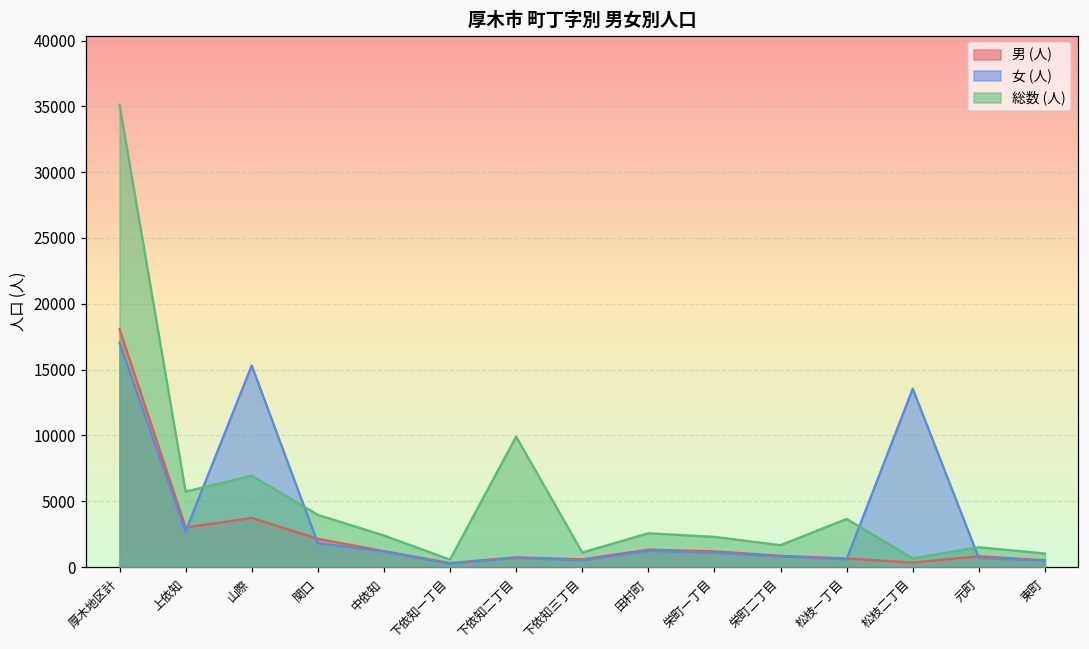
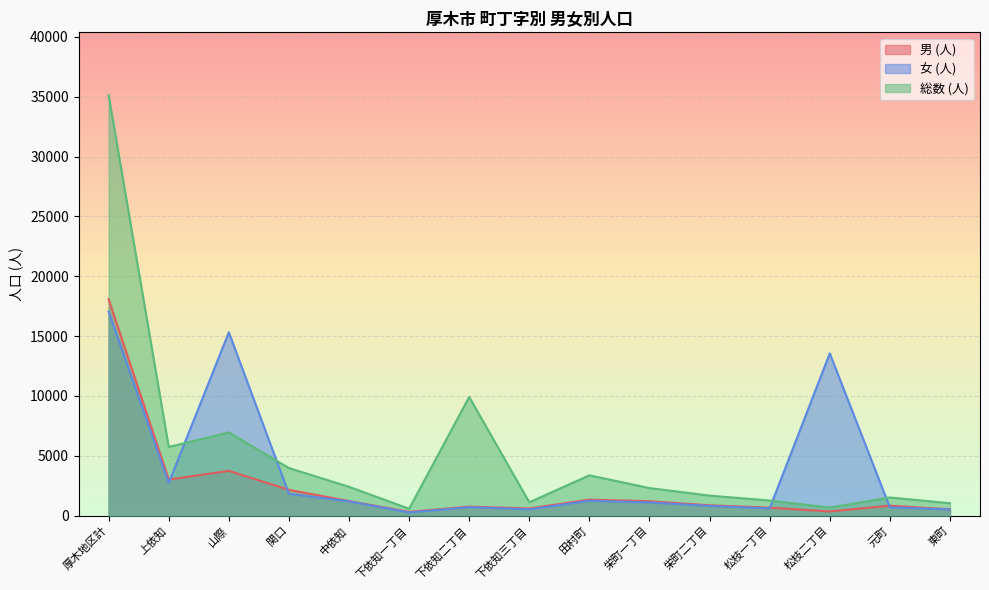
総数 (人), 田村町: 2600 -> 3400
総数 (人), 松枝一丁目: 3700 -> 1300
